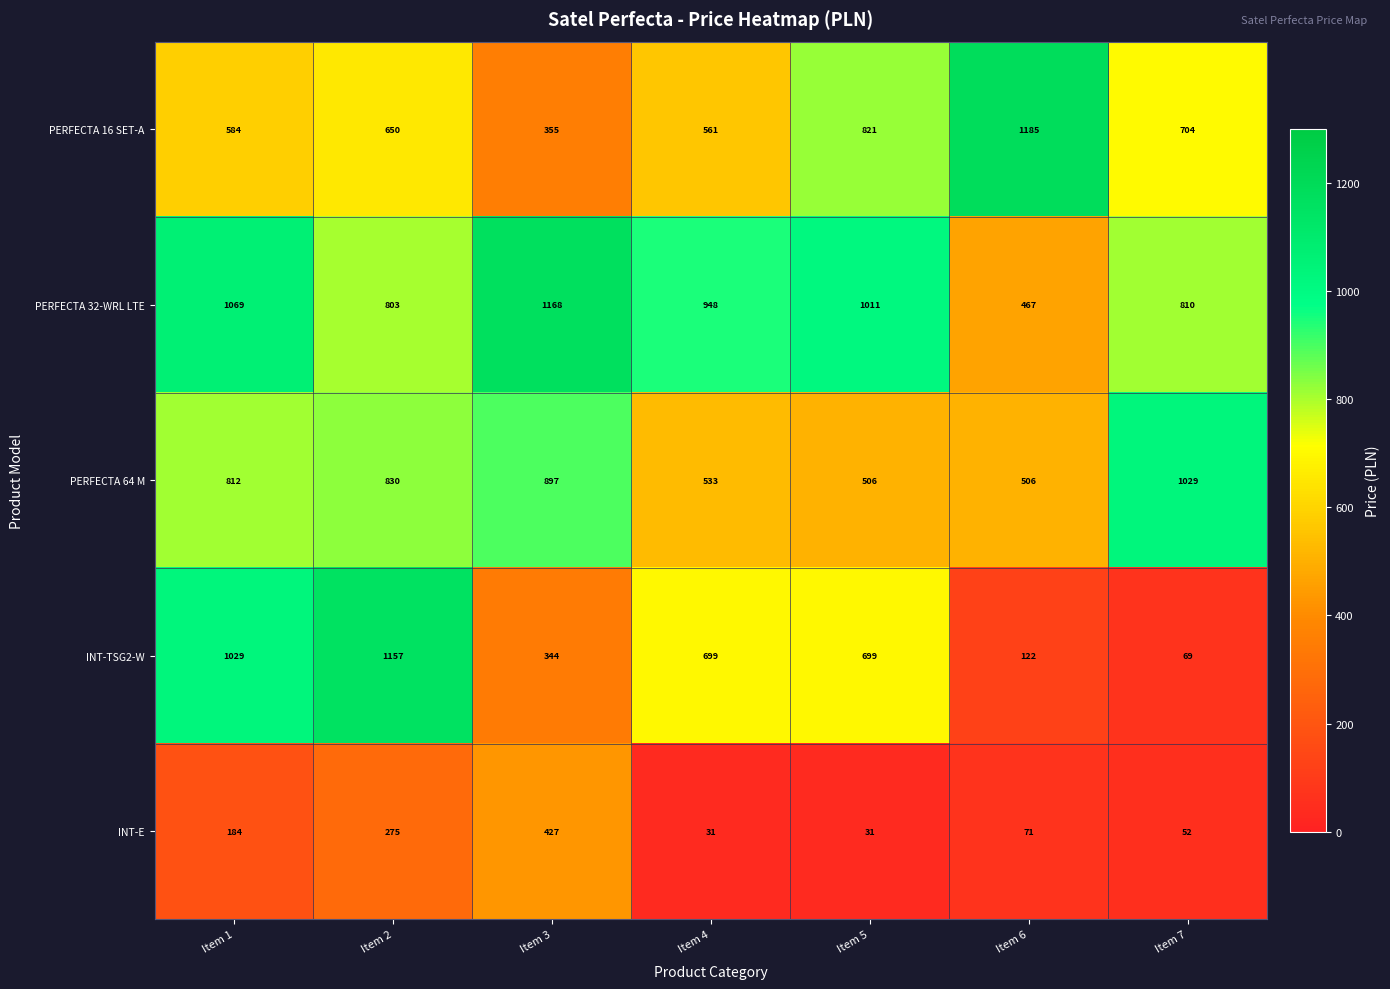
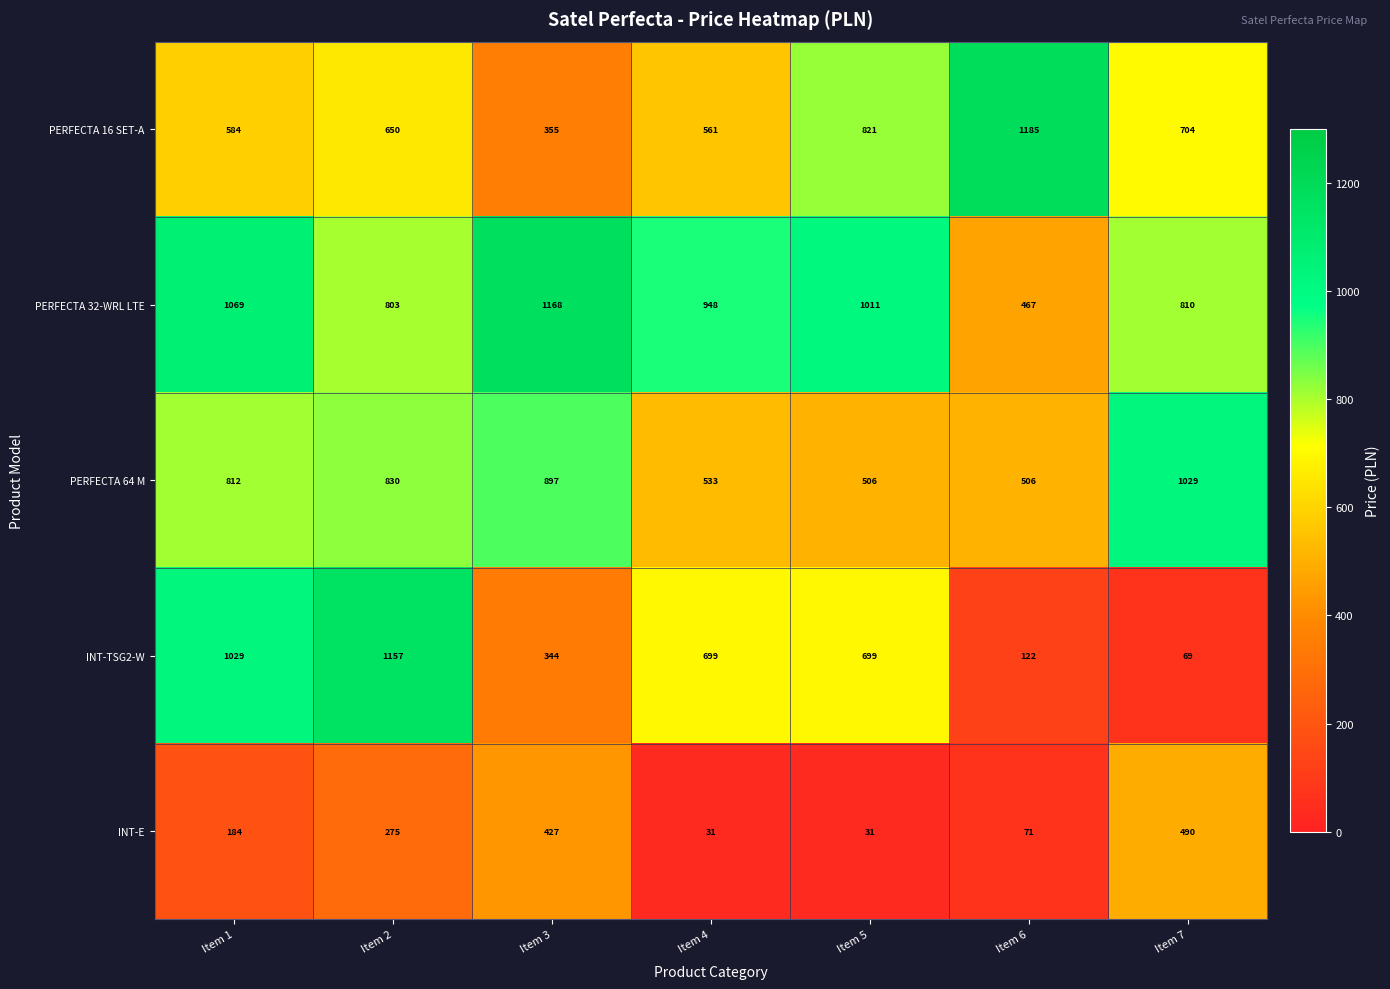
INT-E, Item 7: 52 -> 490
